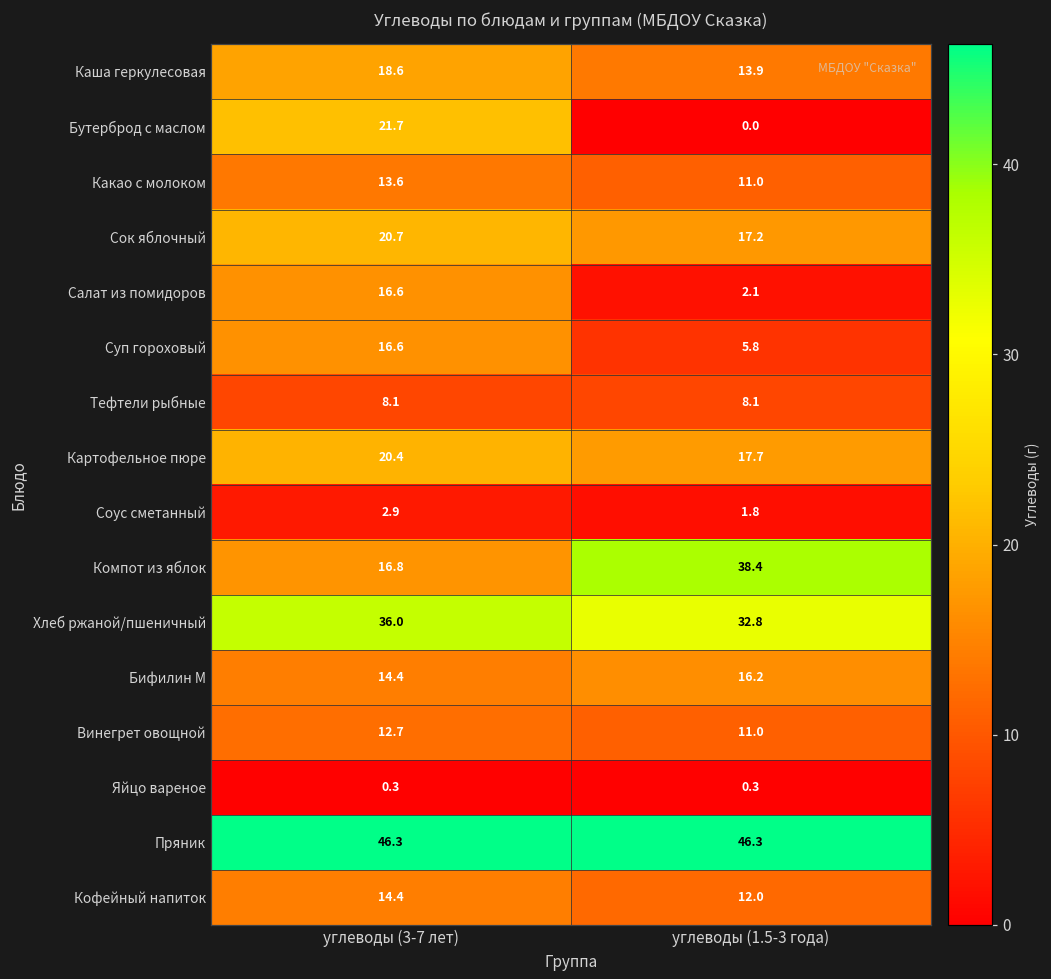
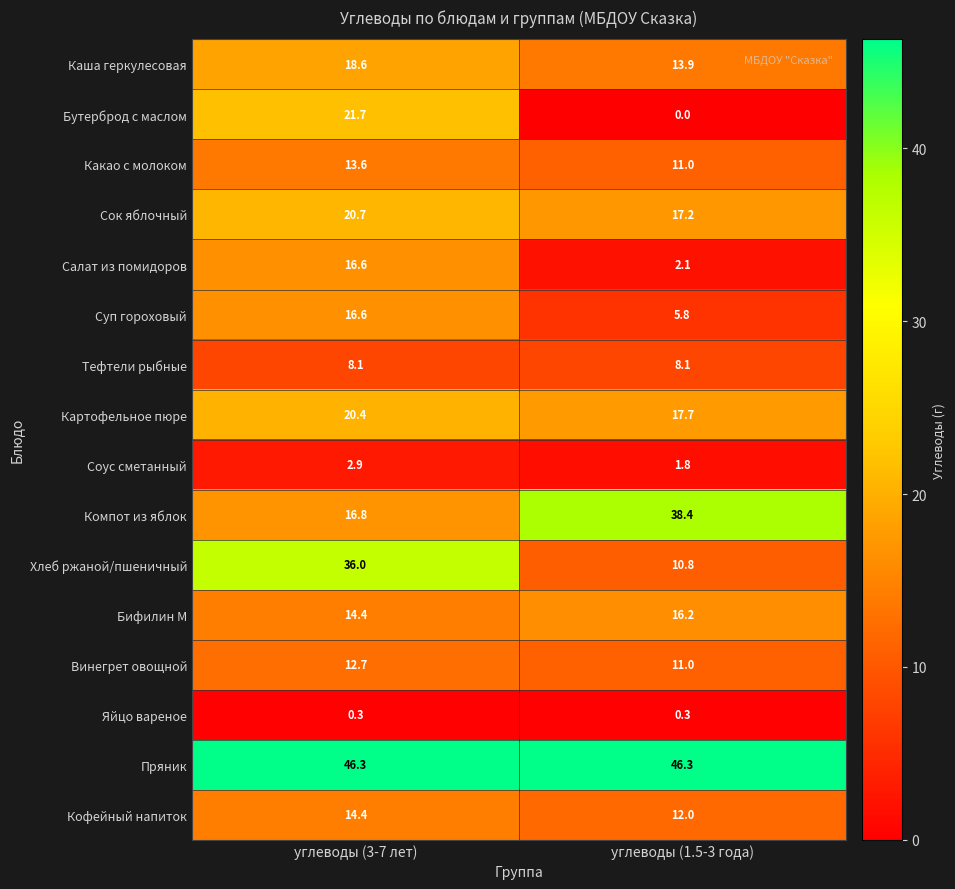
Хлеб ржаной/пшеничный, углеводы (1.5-3 года): 32.8 -> 10.8
